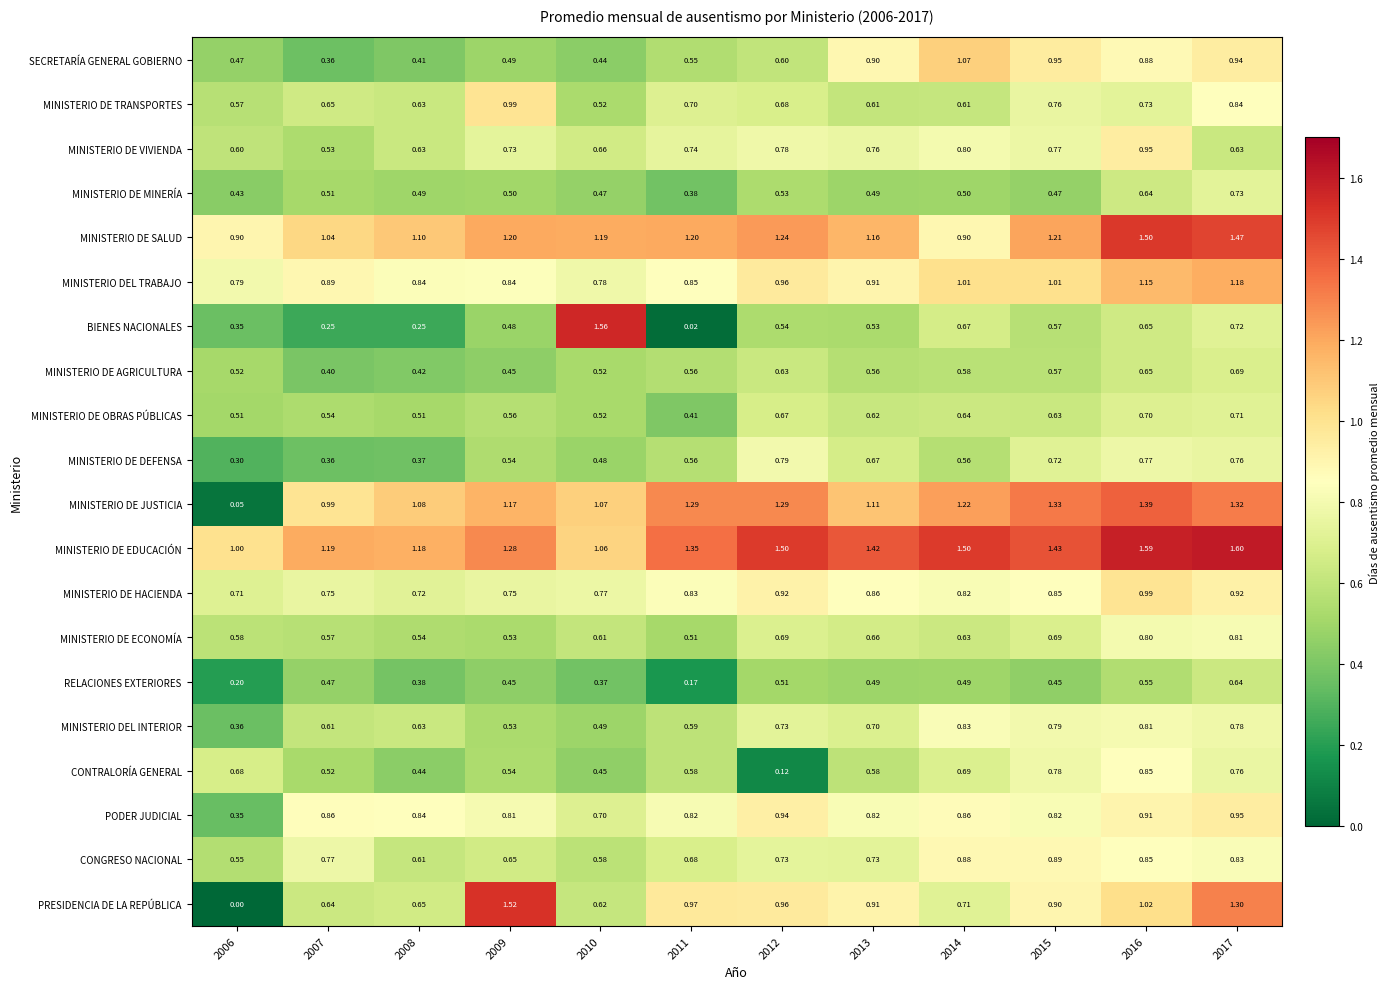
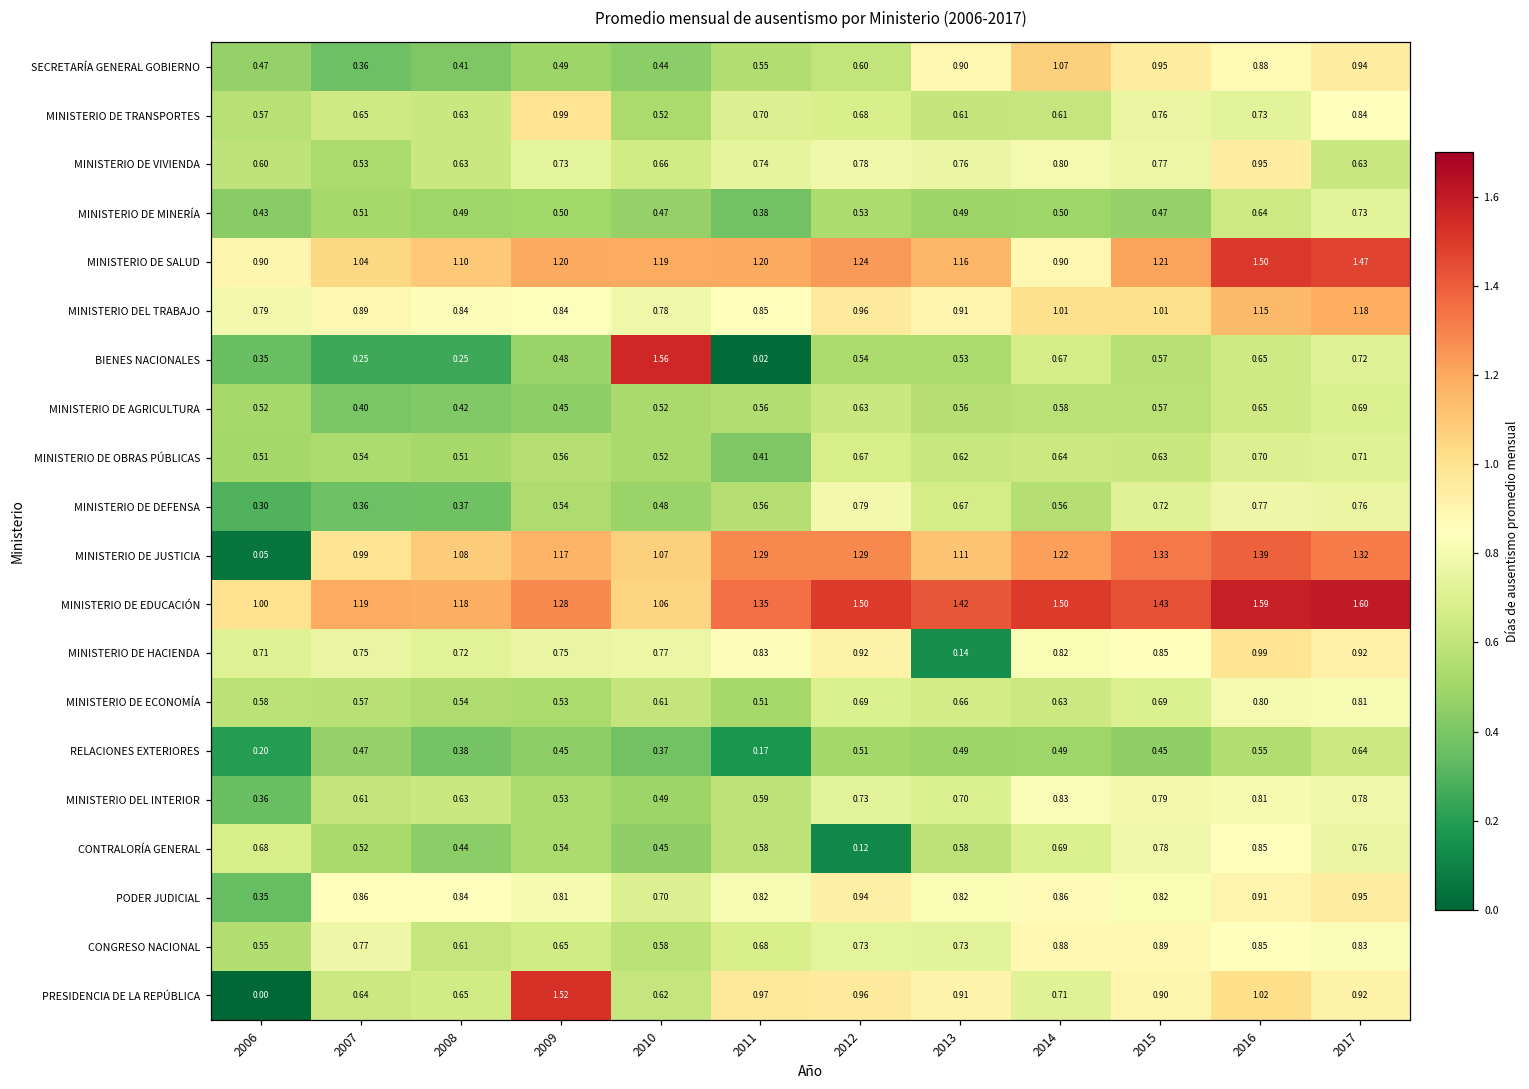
MINISTERIO DE HACIENDA, 2013: 0.86 -> 0.14
PRESIDENCIA DE LA REPÚBLICA, 2017: 1.30 -> 0.92
